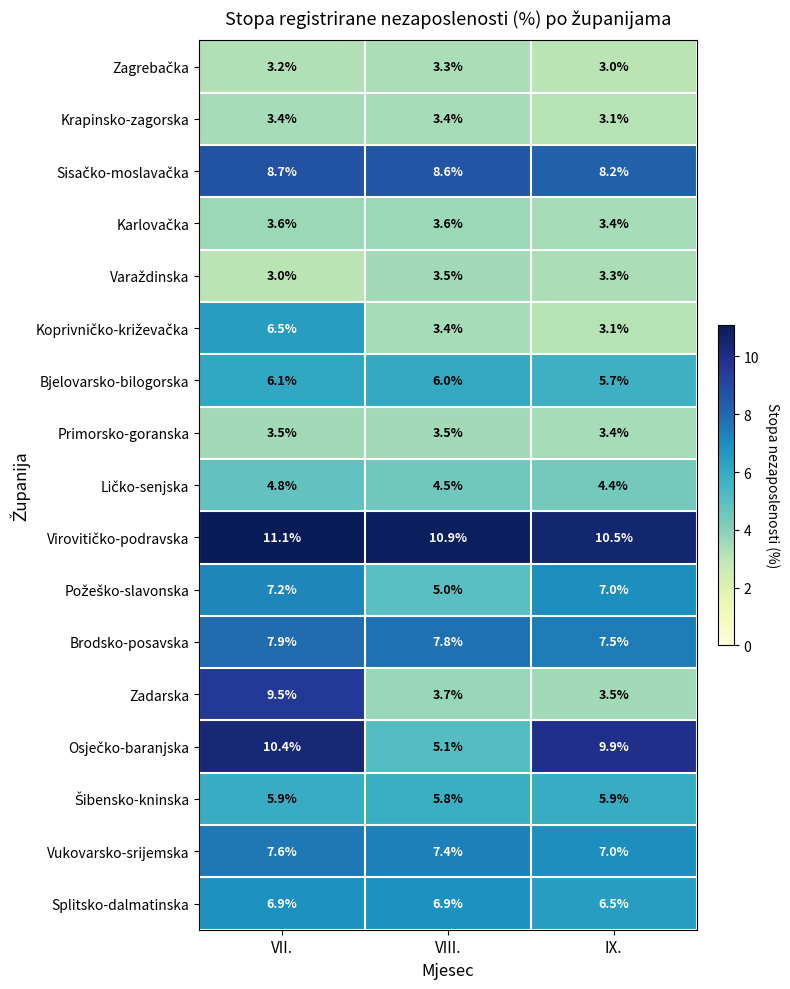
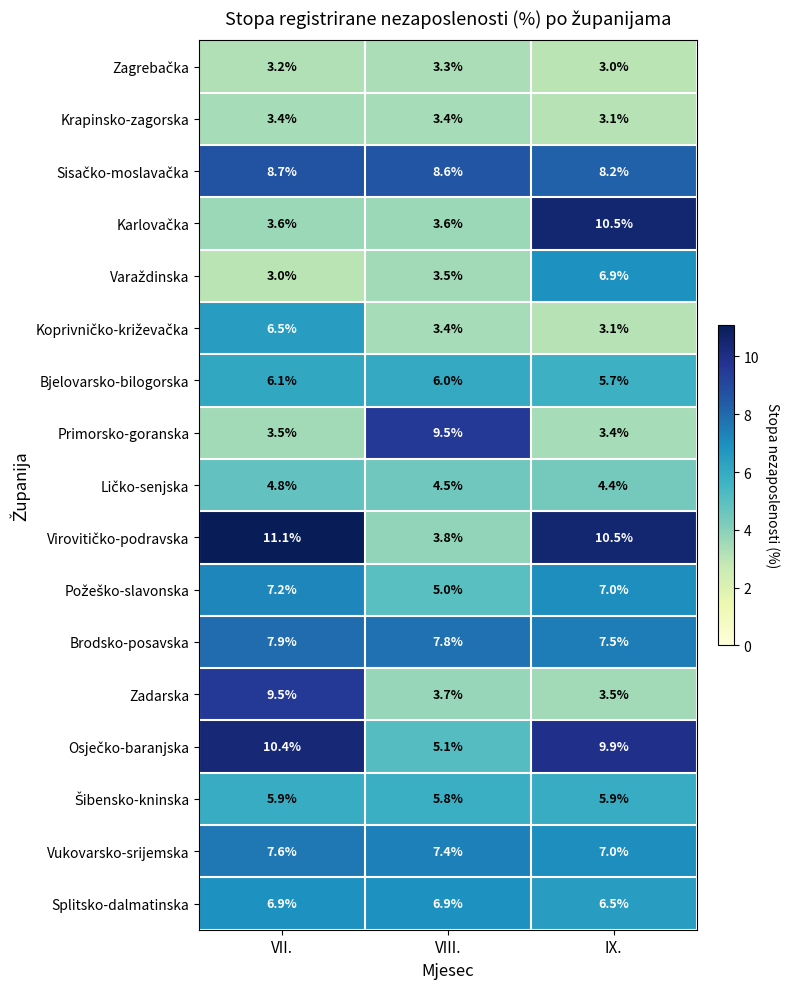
Karlovačka, IX.: 3.4% -> 10.5%
Varaždinska, IX.: 3.3% -> 6.9%
Primorsko-goranska, VIII.: 3.5% -> 9.5%
Virovitičko-podravska, VIII.: 10.9% -> 3.8%
